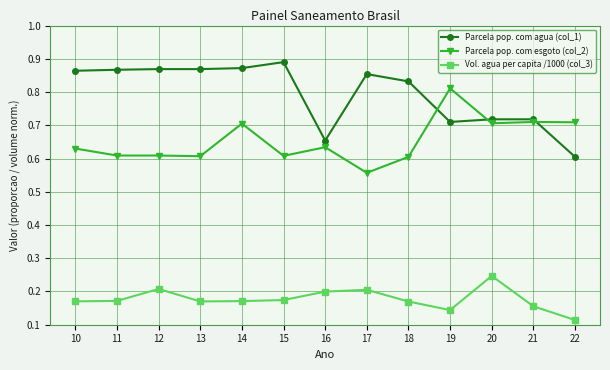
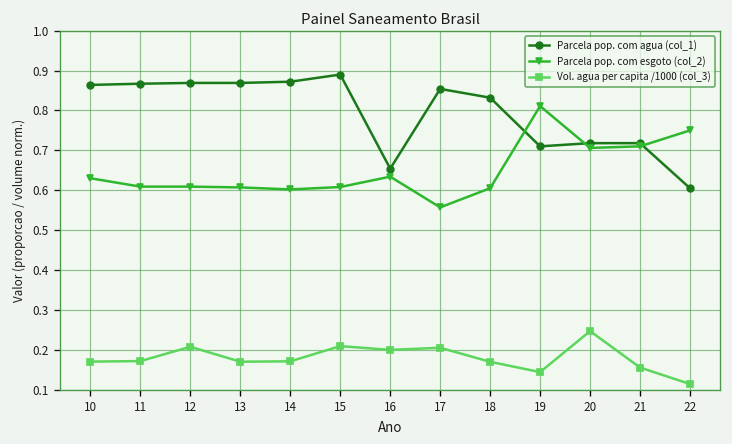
Parcela pop. com esgoto (col_2), 14: 0.71 -> 0.60
Vol. agua per capita /1000 (col_3), 15: 0.17 -> 0.21
Parcela pop. com esgoto (col_2), 22: 0.71 -> 0.75
